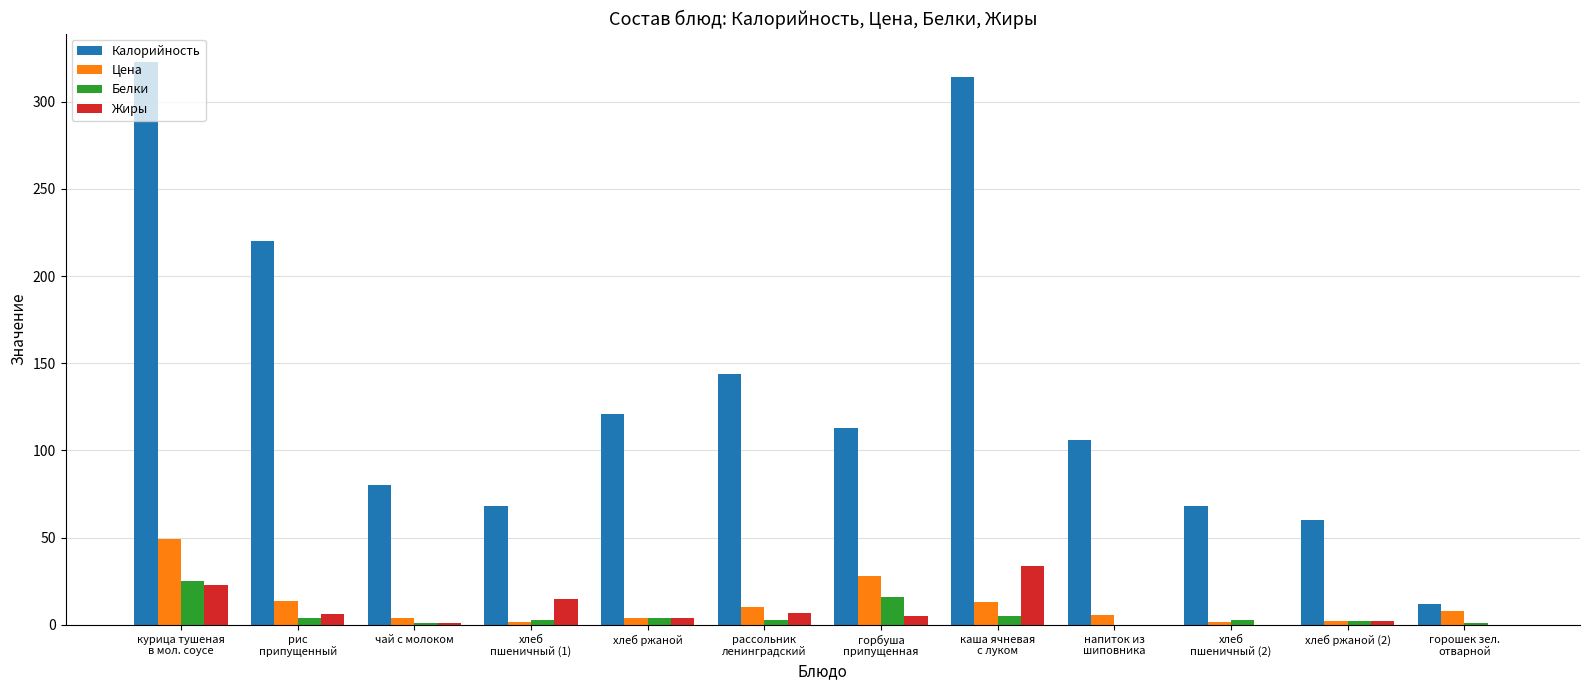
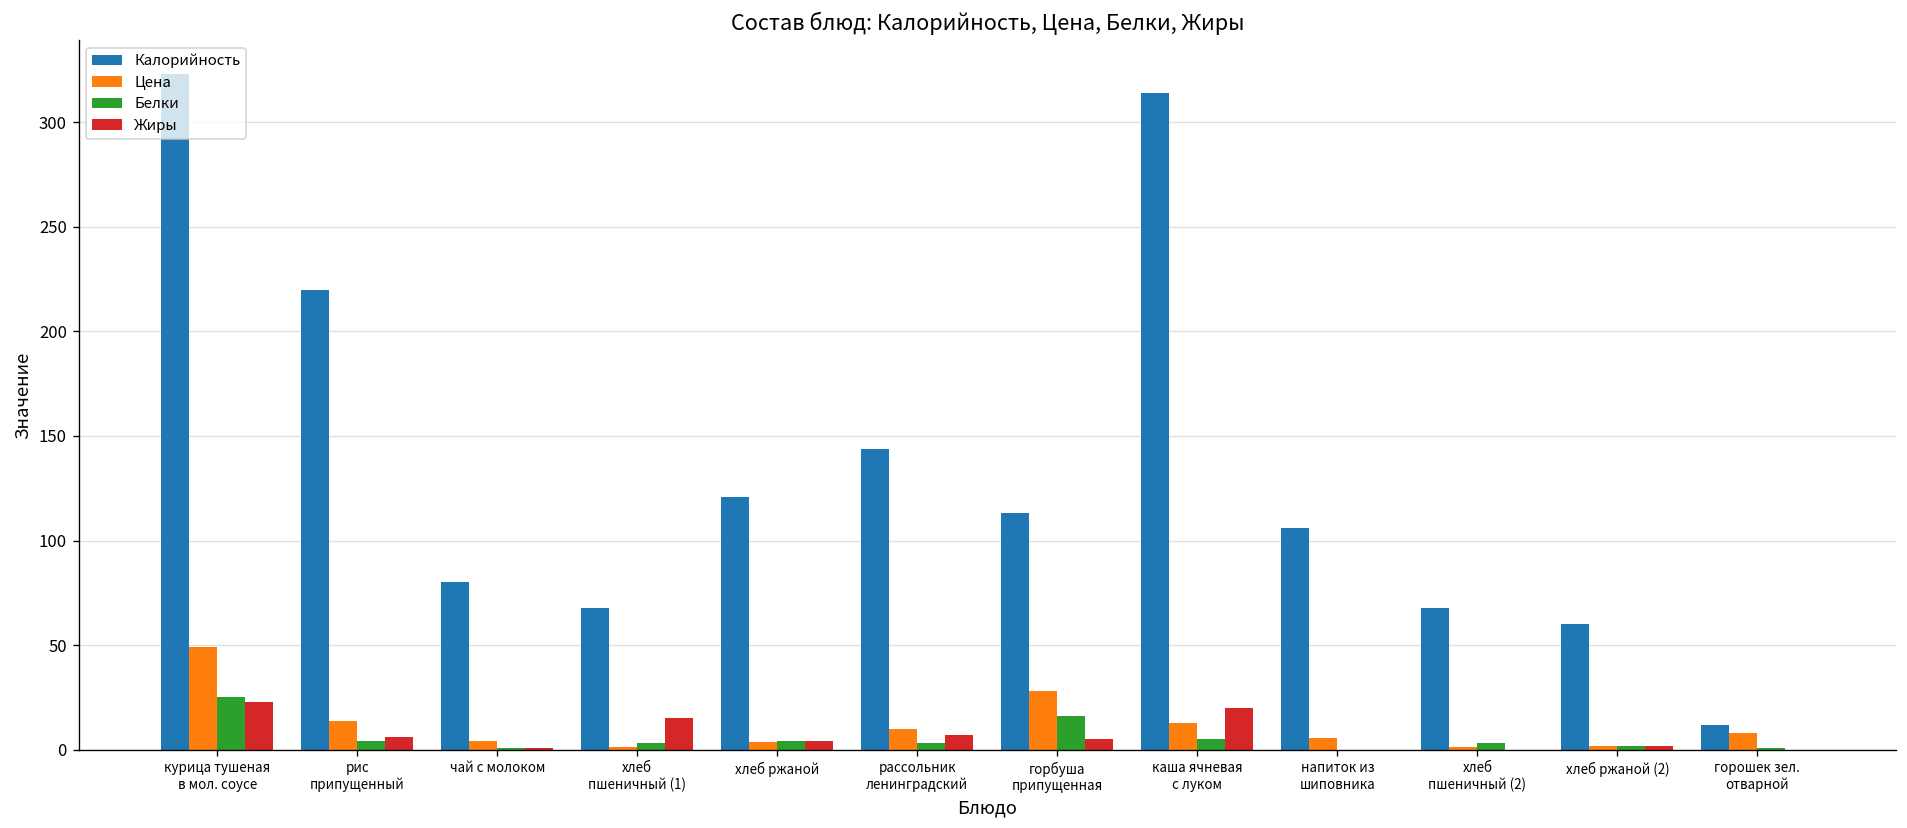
Жиры, каша ячневая с луком: 34 -> 20
